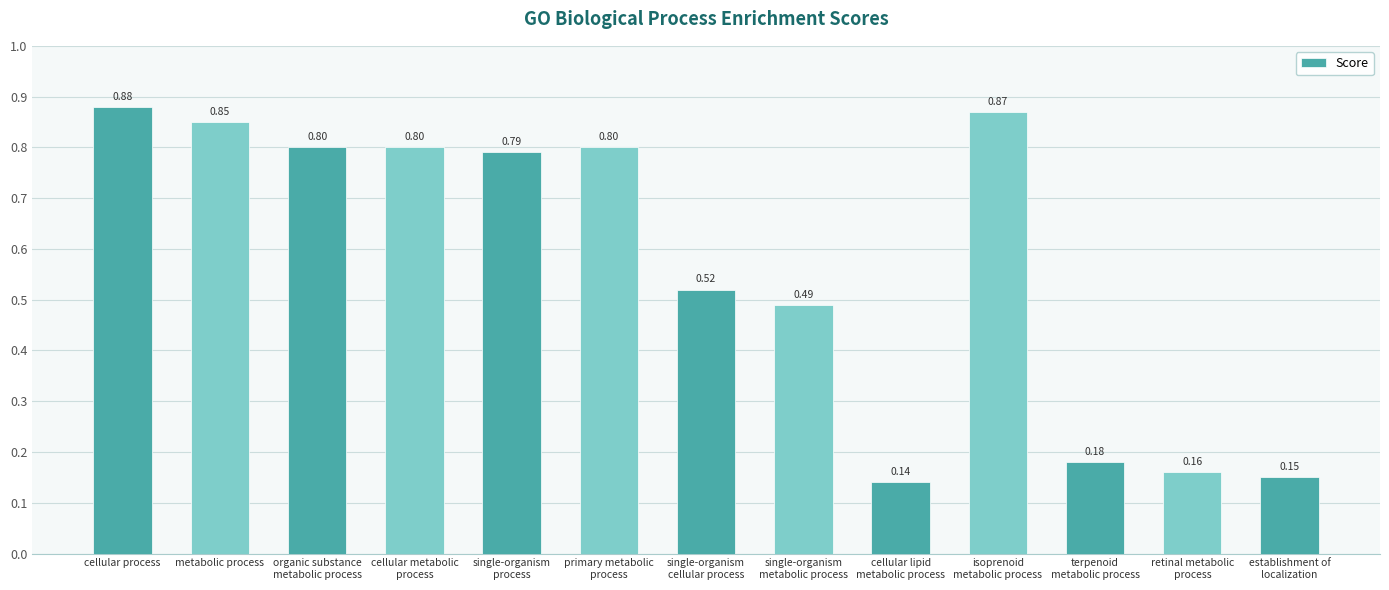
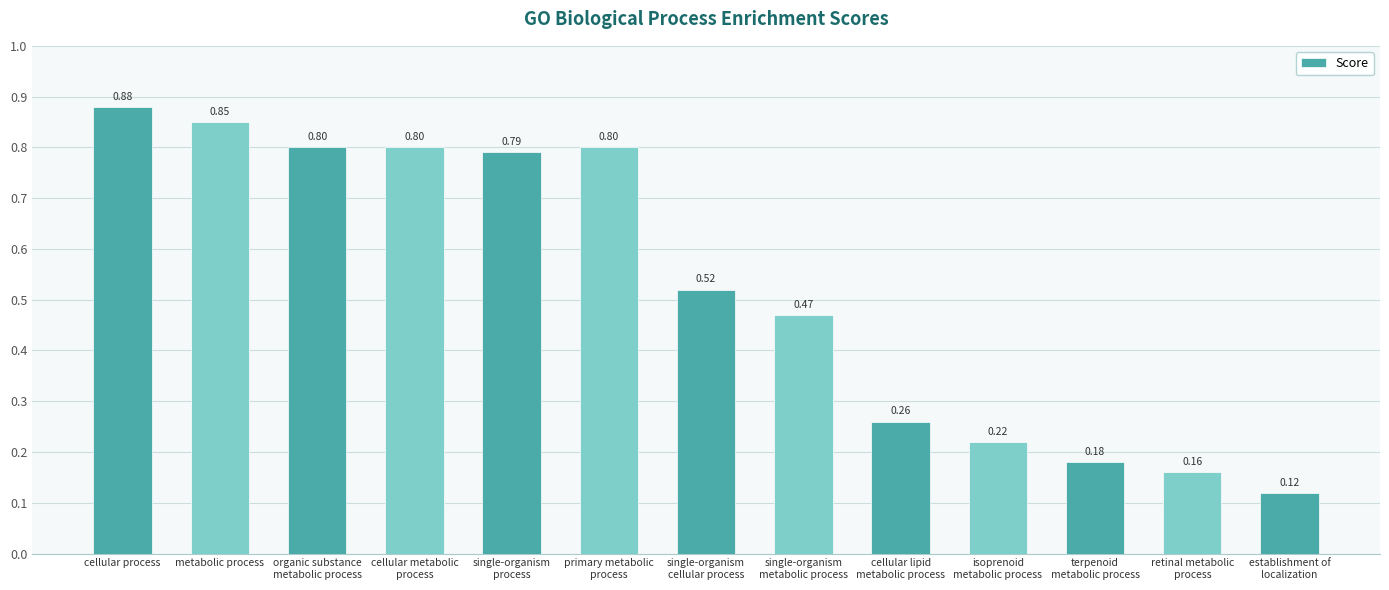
single-organism metabolic process: 0.49 -> 0.47
cellular lipid metabolic process: 0.14 -> 0.26
isoprenoid metabolic process: 0.87 -> 0.22
establishment of localization: 0.15 -> 0.12
